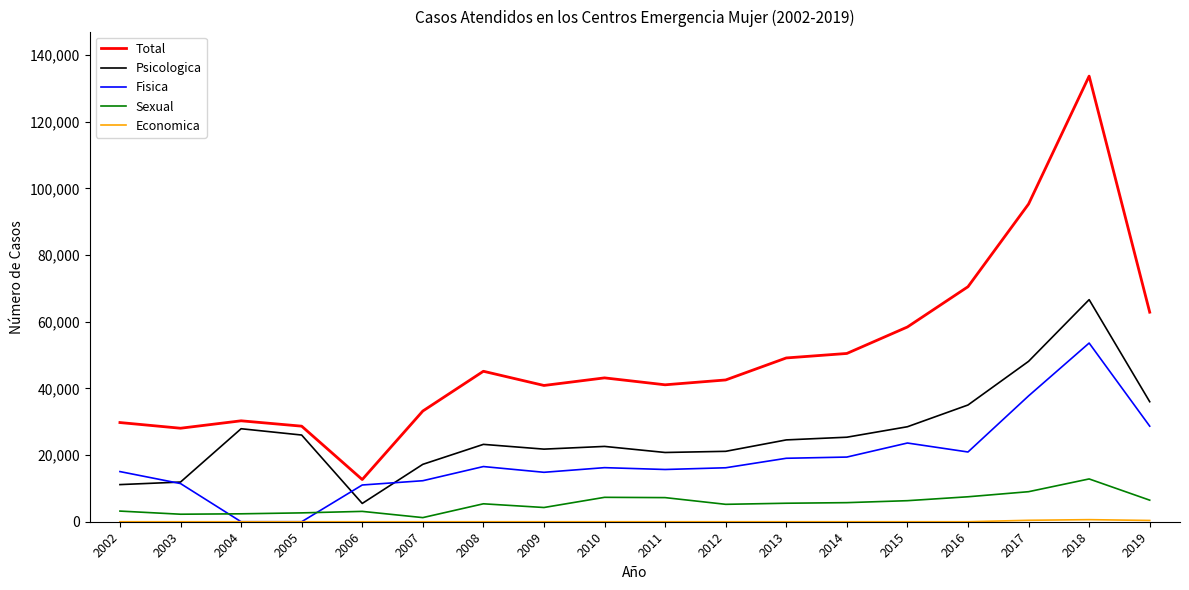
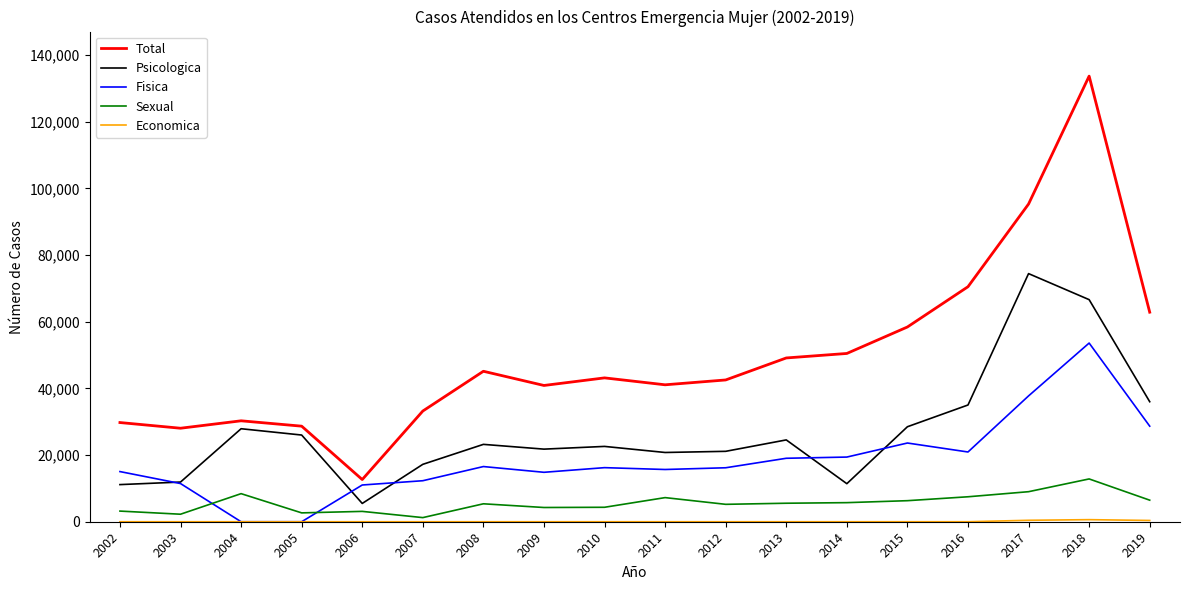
Sexual, 2004: 2,000 -> 8,000
Sexual, 2010: 7,000 -> 4,000
Psicologica, 2014: 25,000 -> 11,000
Psicologica, 2017: 48,000 -> 74,000
